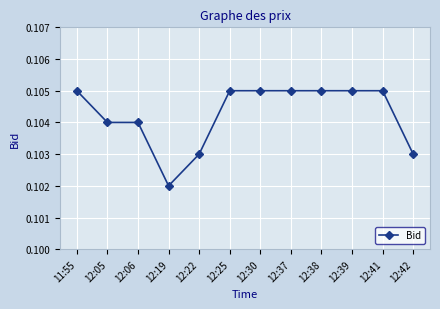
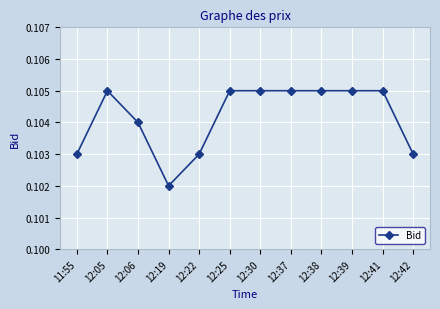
11:55: 0.105 -> 0.103
12:05: 0.104 -> 0.105
